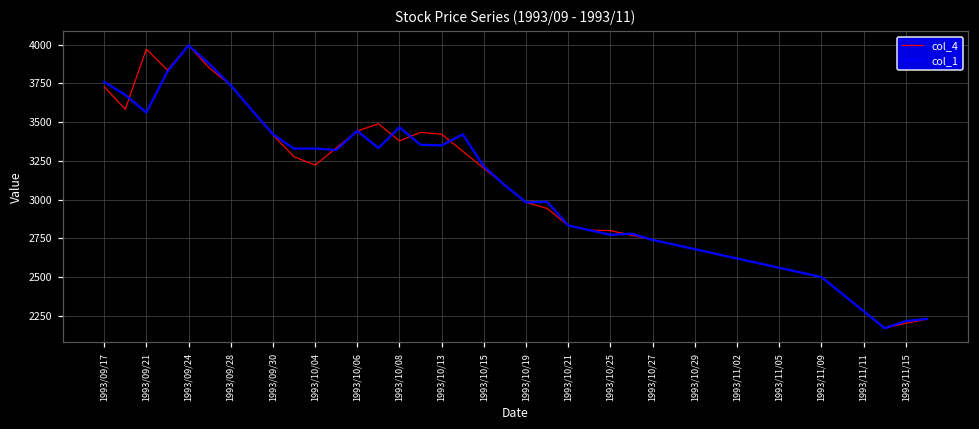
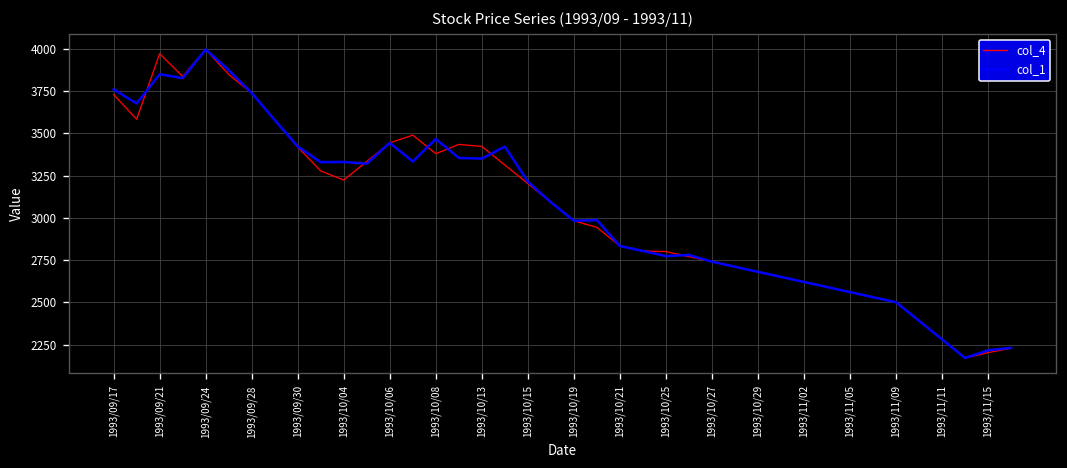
col_1, 1993/09/21: 3560 -> 3850
